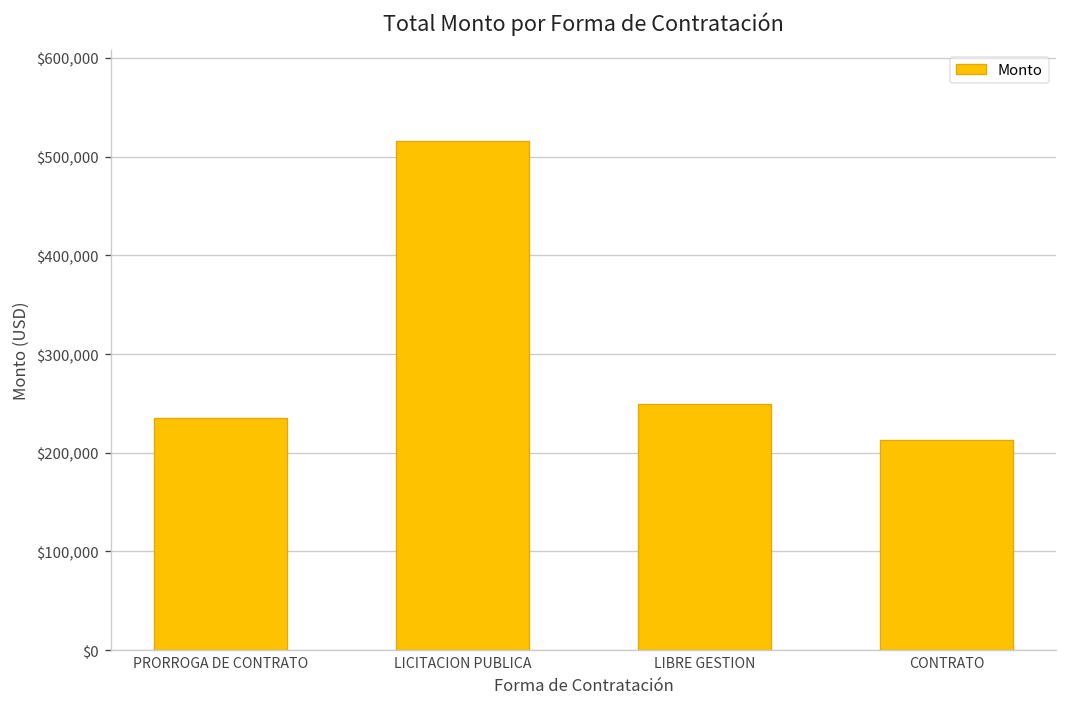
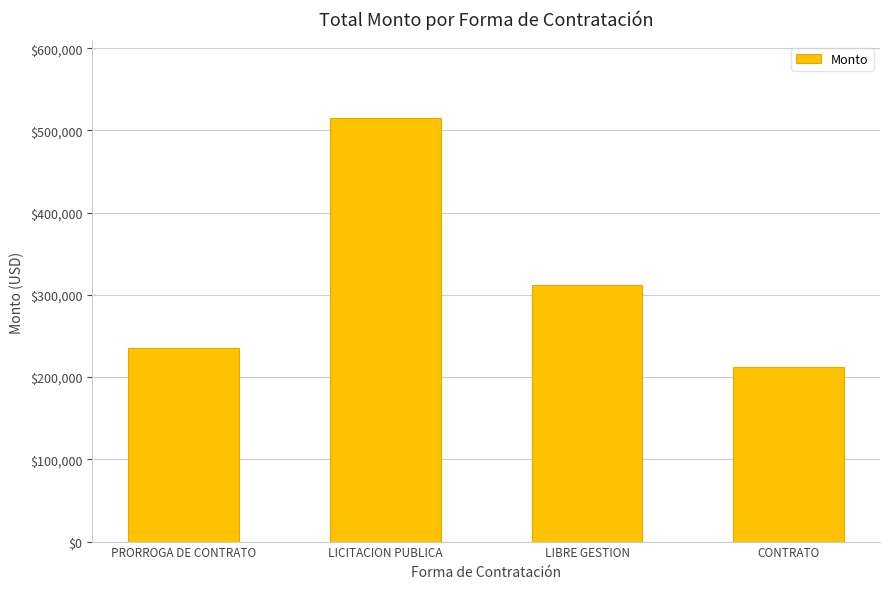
LIBRE GESTION: $250,000 -> $310,000
